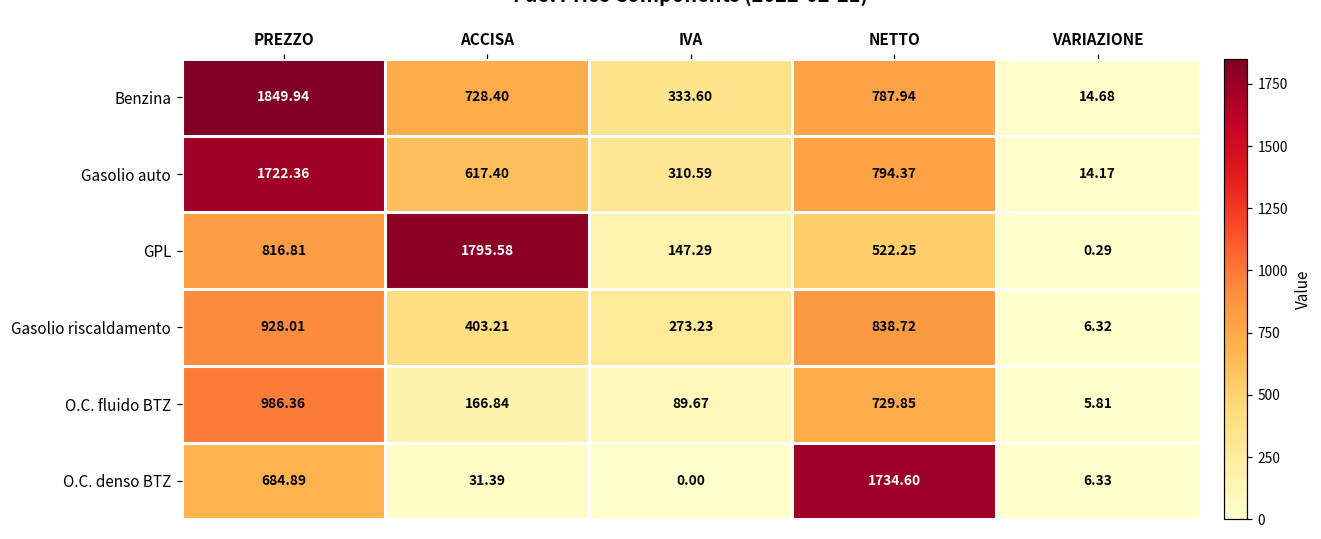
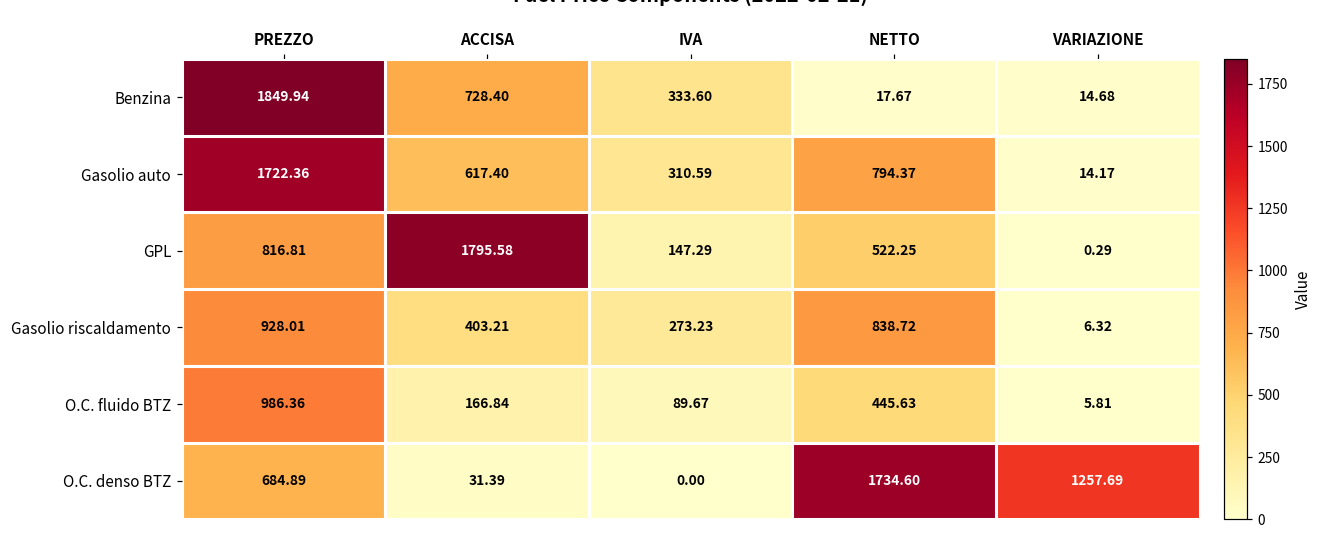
Benzina, NETTO: 787.94 -> 17.67
O.C. fluido BTZ, NETTO: 729.85 -> 445.63
O.C. denso BTZ, VARIAZIONE: 6.33 -> 1257.69
